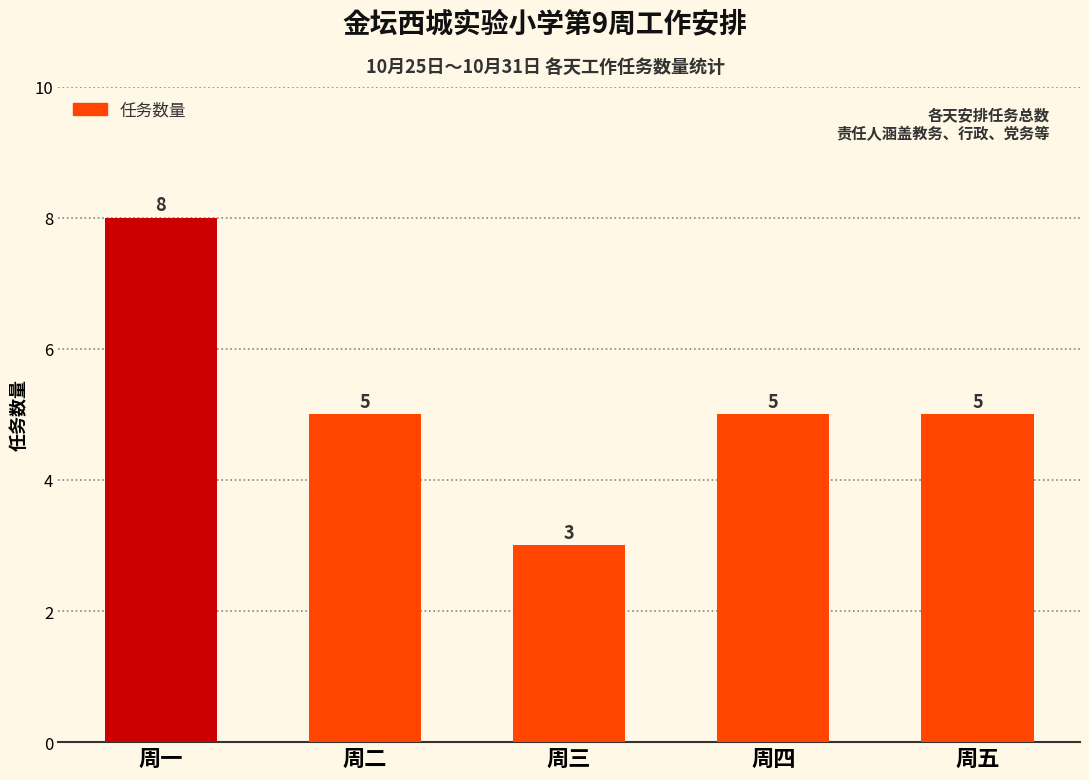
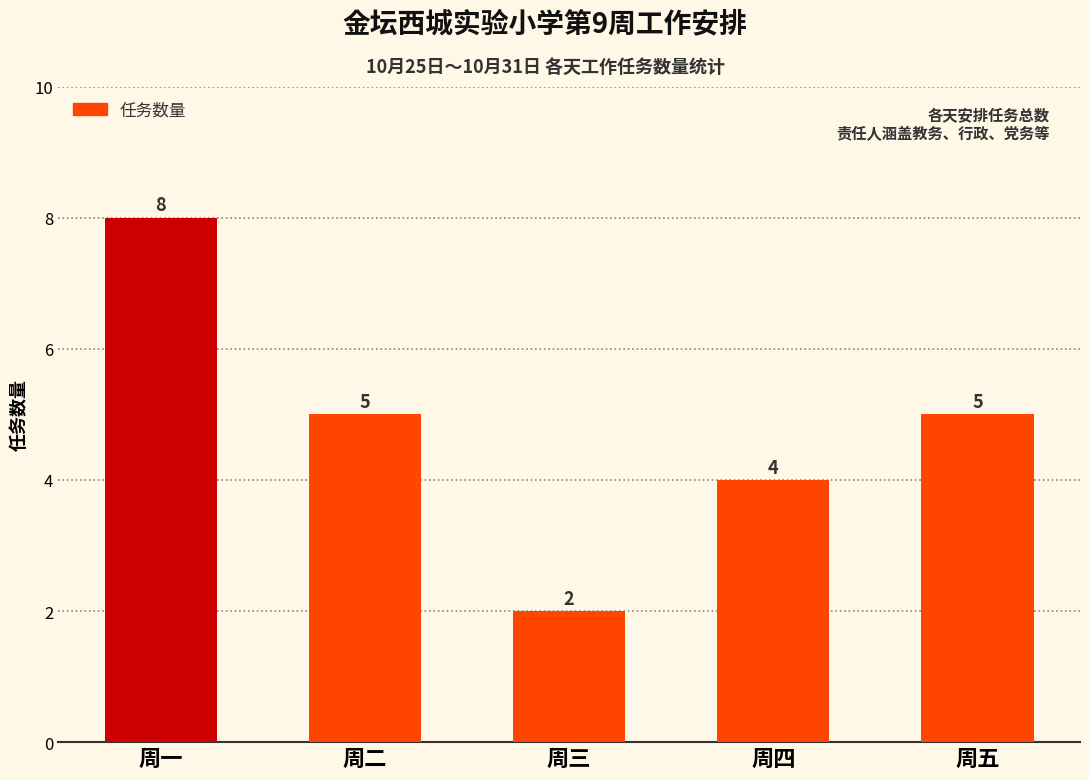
周三: 3 -> 2
周四: 5 -> 4
